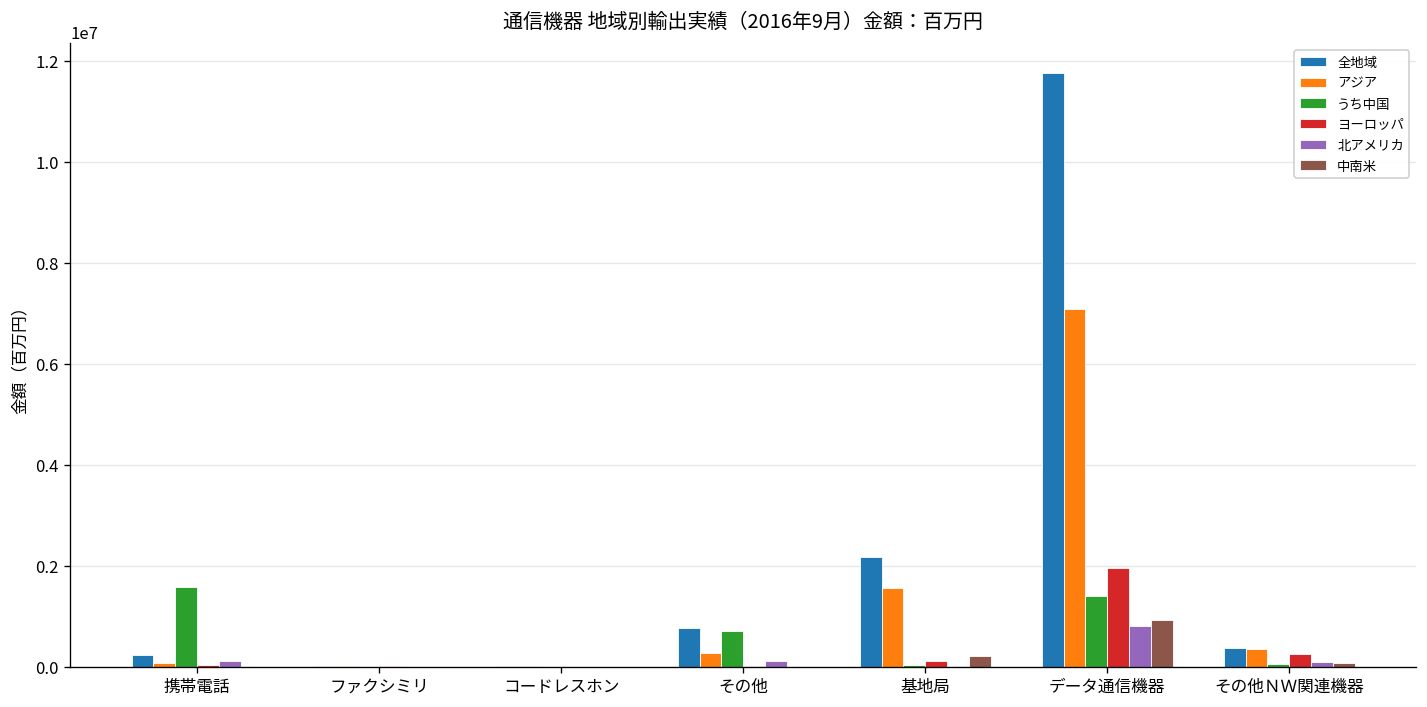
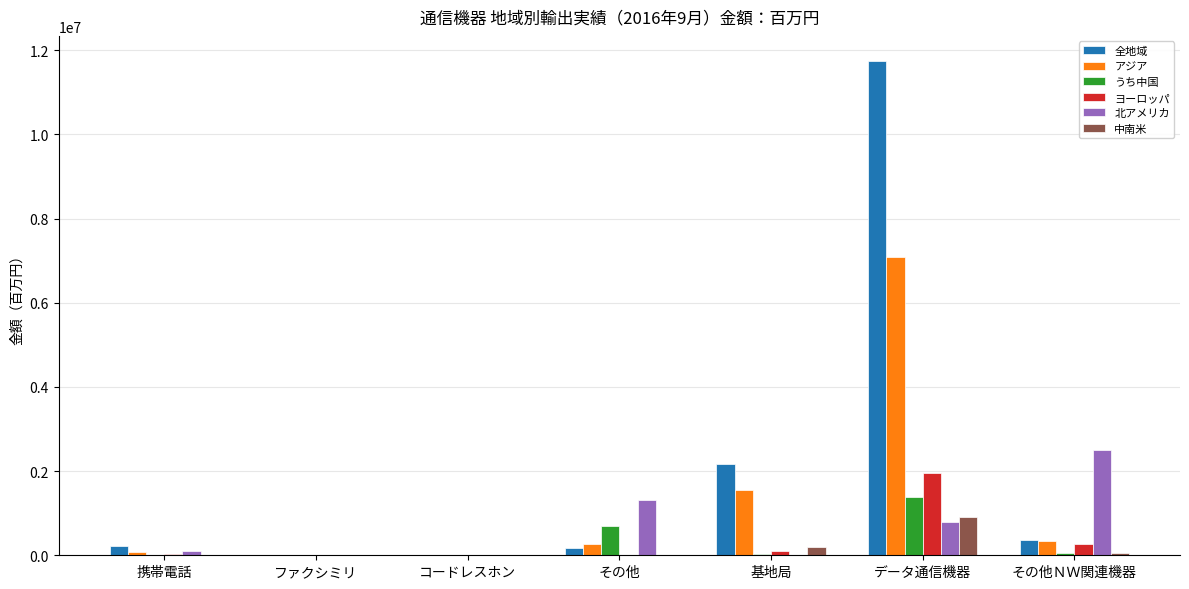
うち中国, 携帯電話: 1600000 -> 0
全地域, その他: 800000 -> 200000
北アメリカ, その他: 100000 -> 1300000
北アメリカ, その他ＮＷ関連機器: 100000 -> 2500000
